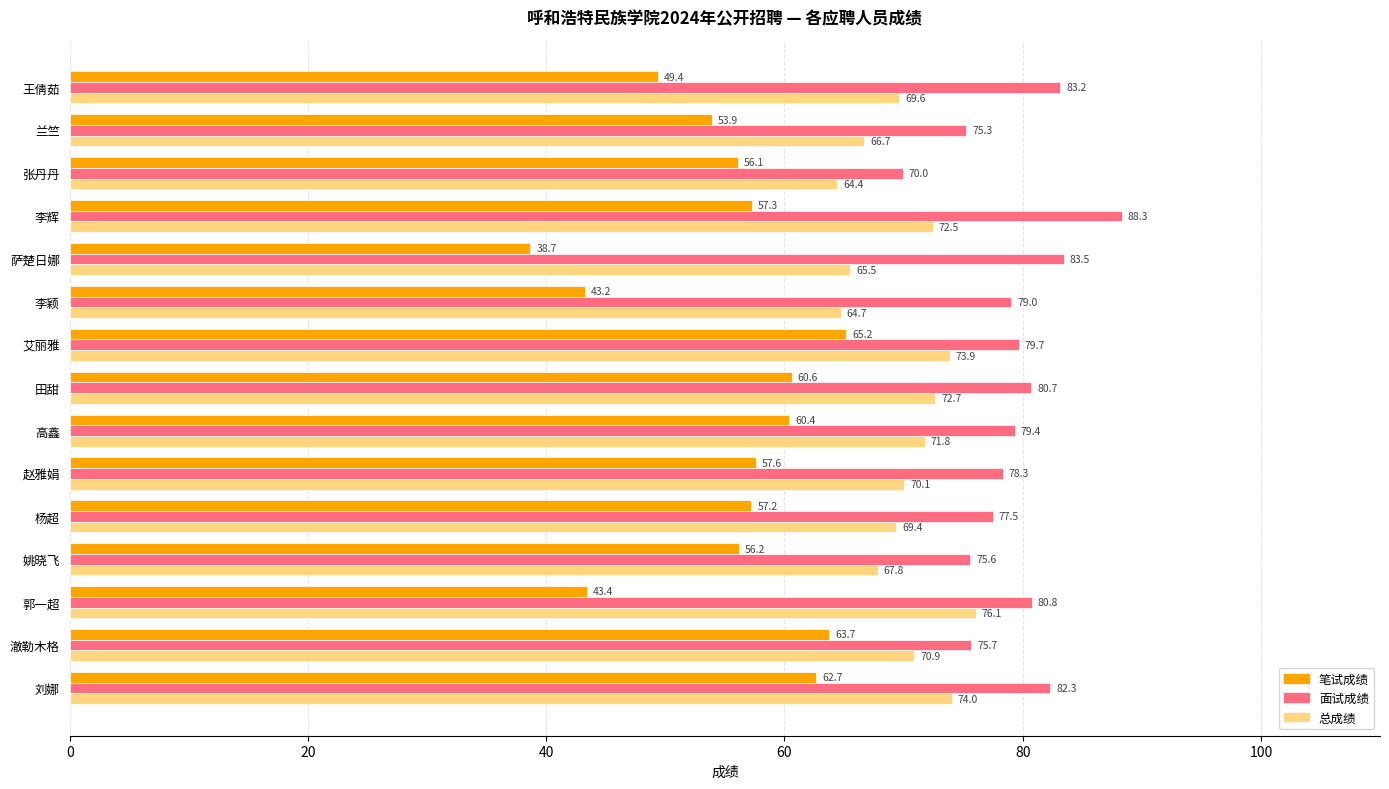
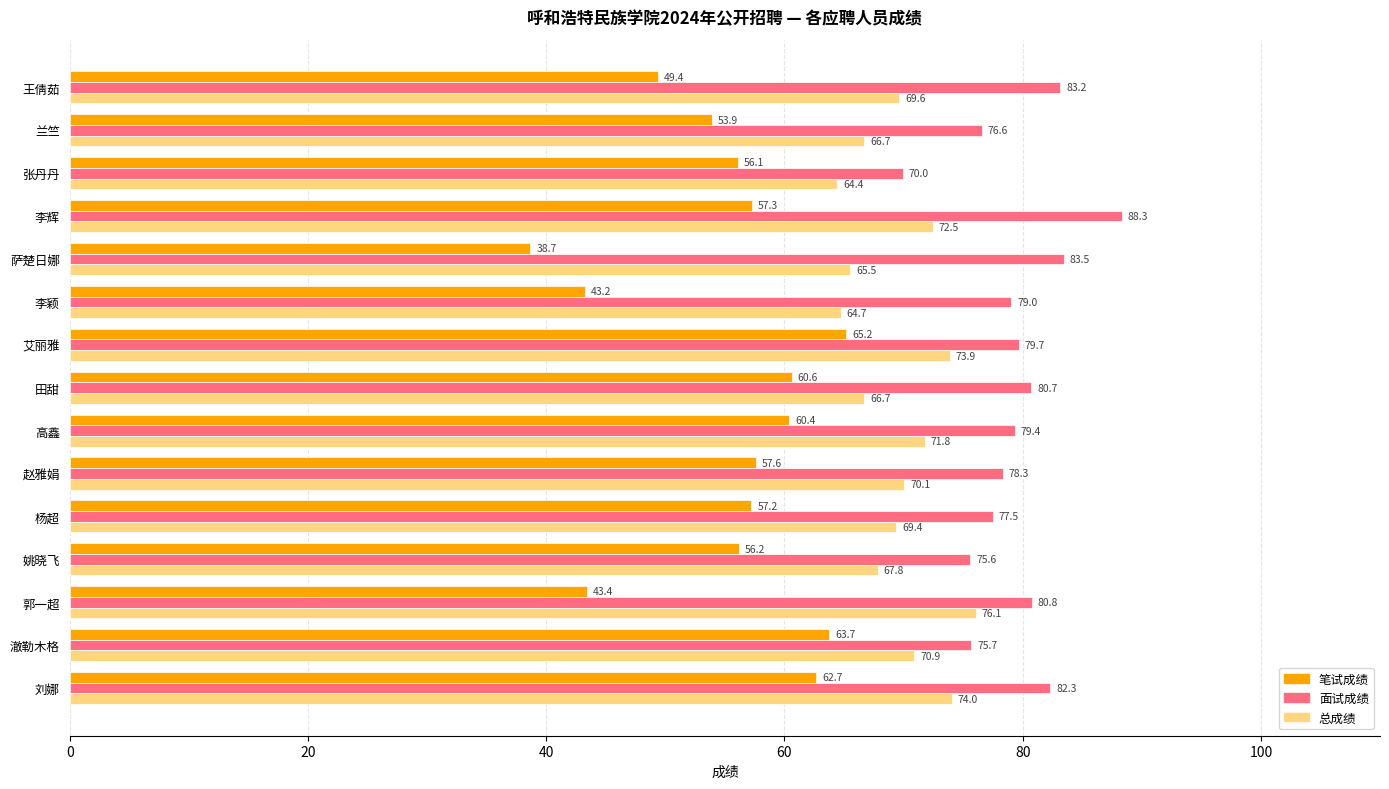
面试成绩, 兰竺: 75.3 -> 76.6
总成绩, 田甜: 72.7 -> 66.7
